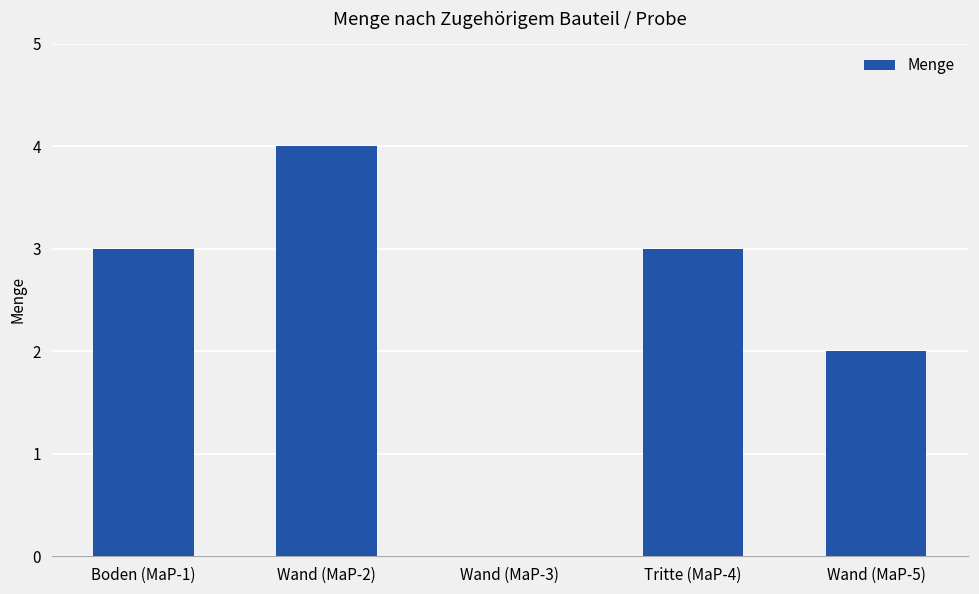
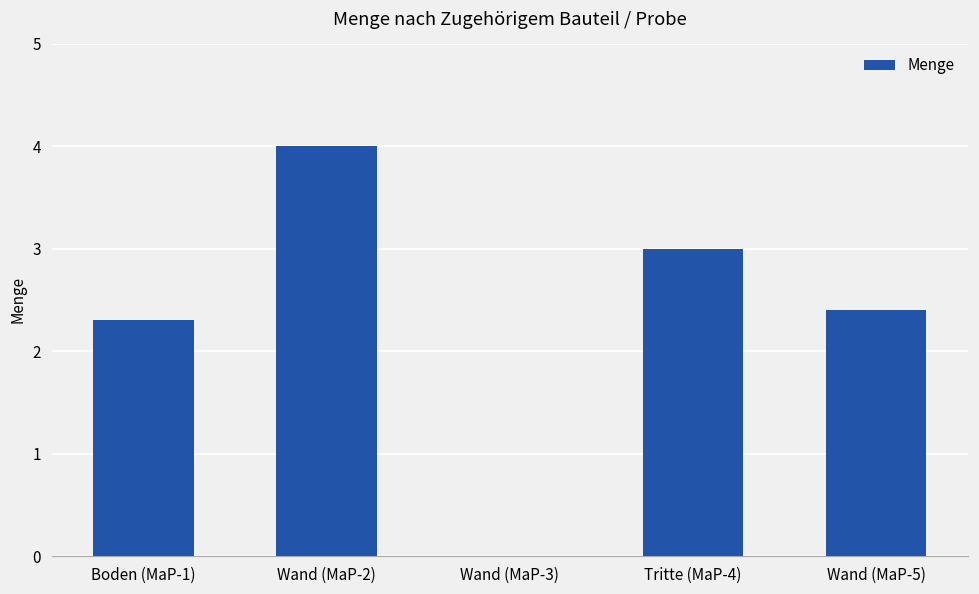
Boden (MaP-1): 3.0 -> 2.3
Wand (MaP-5): 2.0 -> 2.4
